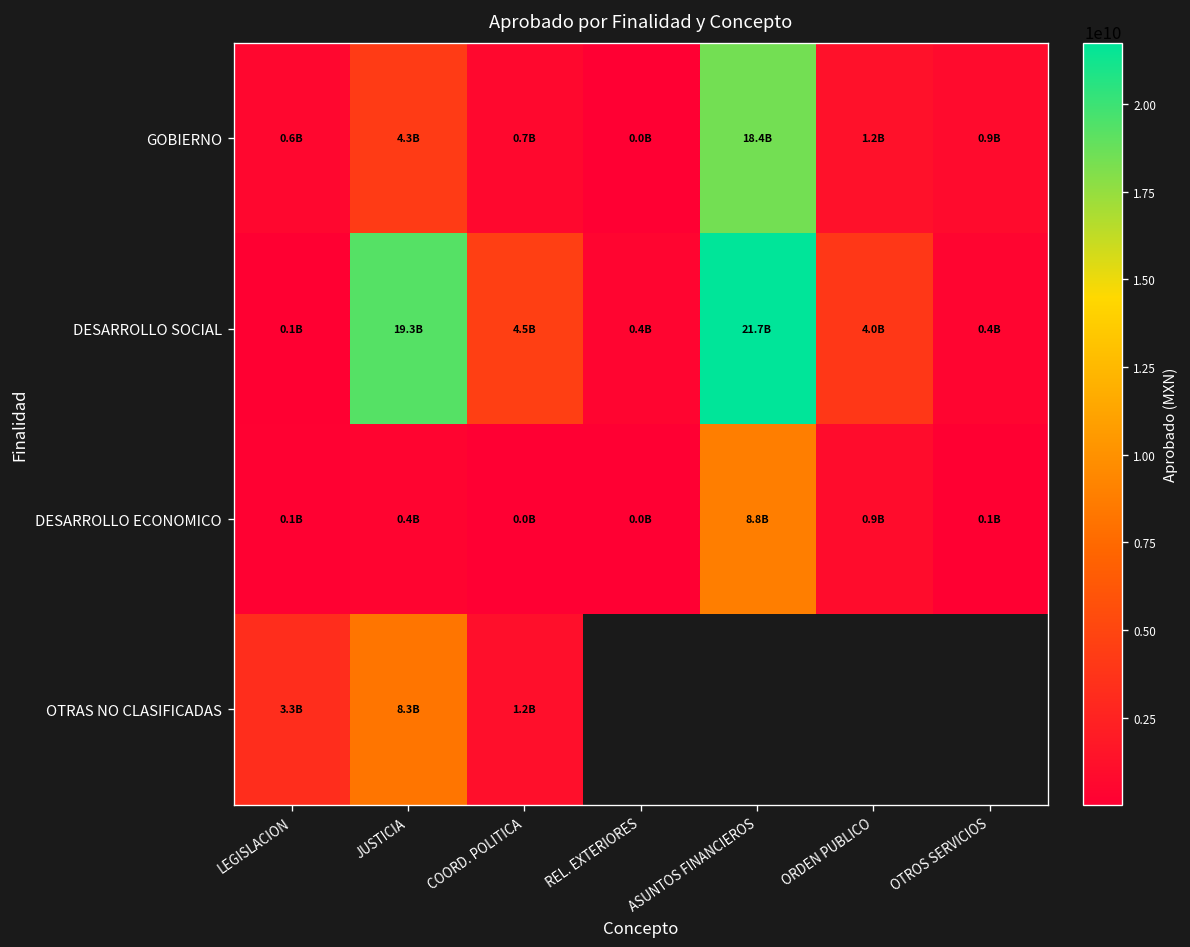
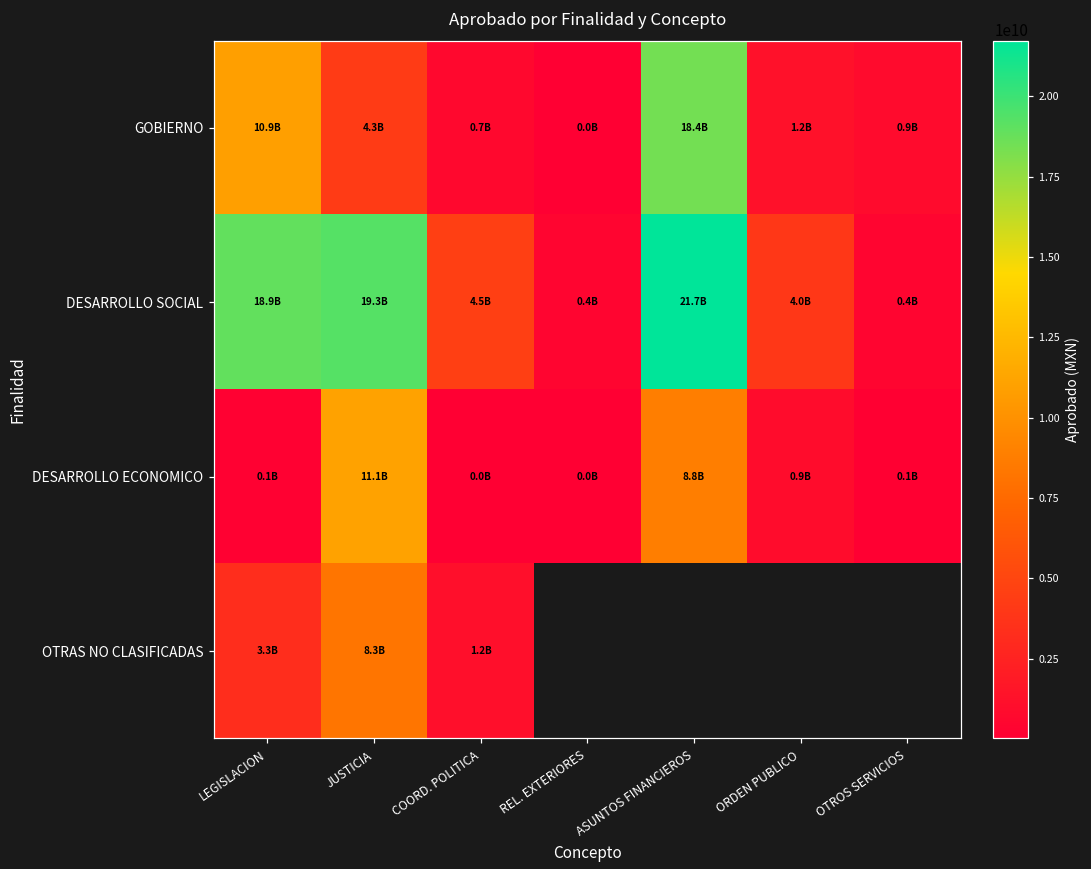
GOBIERNO, LEGISLACION: 0.6B -> 10.9B
DESARROLLO SOCIAL, LEGISLACION: 0.1B -> 18.9B
DESARROLLO ECONOMICO, JUSTICIA: 0.4B -> 11.1B
